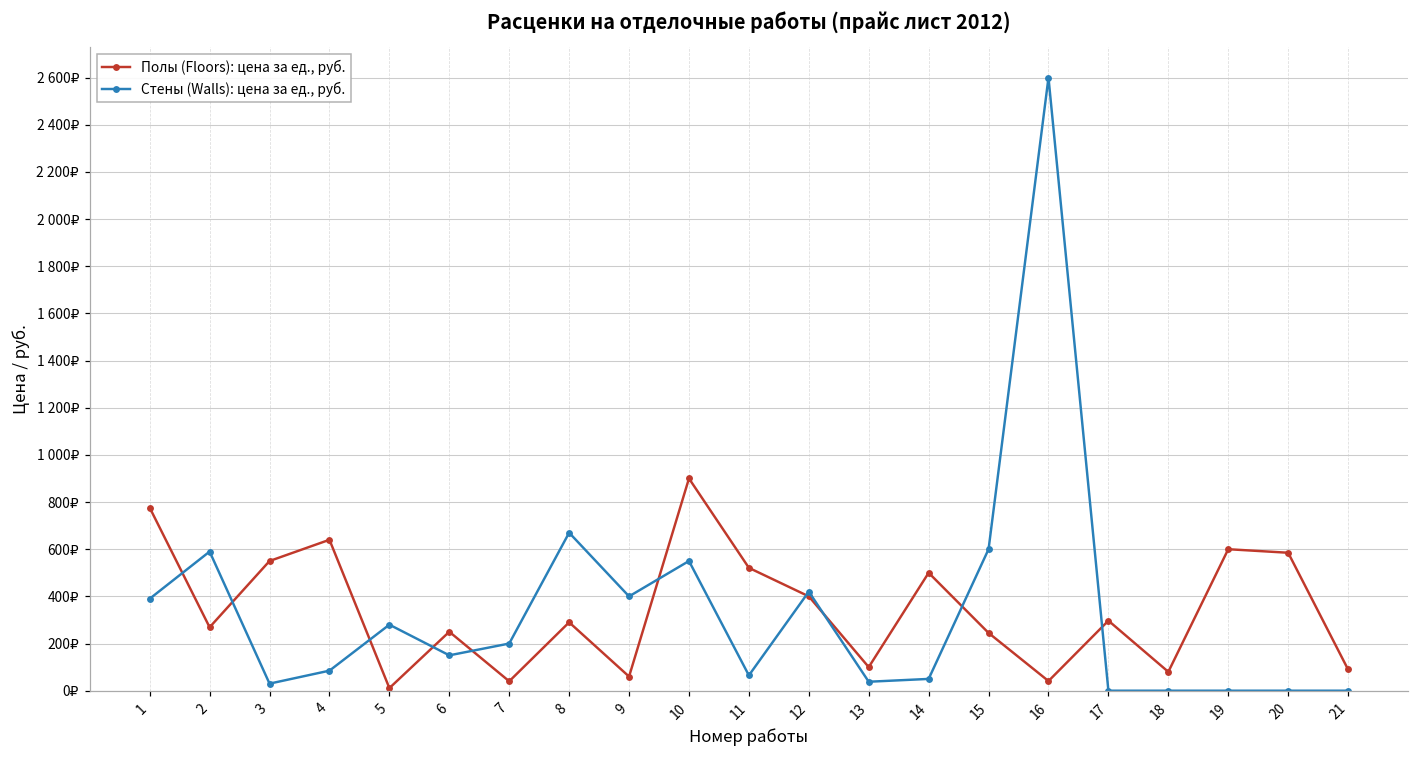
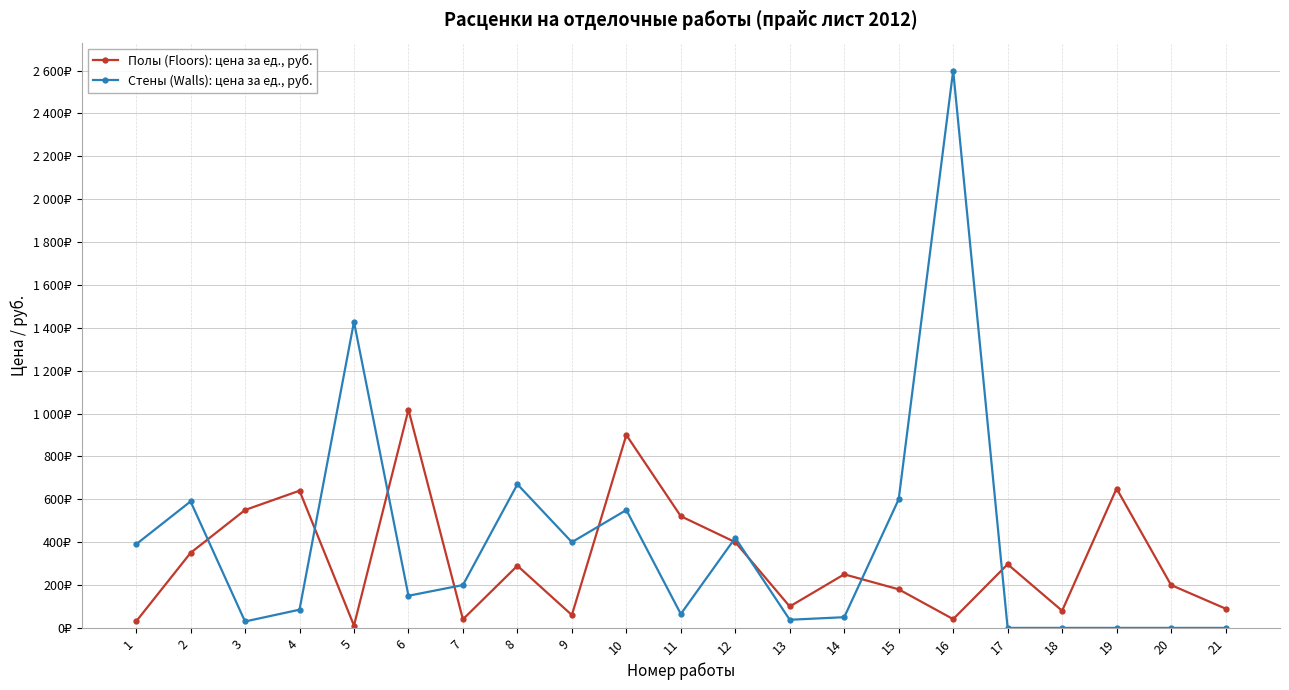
Полы (Floors): цена за ед., руб., 1: 780₽ -> 30₽
Полы (Floors): цена за ед., руб., 2: 270₽ -> 350₽
Стены (Walls): цена за ед., руб., 5: 280₽ -> 1430₽
Полы (Floors): цена за ед., руб., 6: 250₽ -> 1020₽
Полы (Floors): цена за ед., руб., 14: 500₽ -> 250₽
Полы (Floors): цена за ед., руб., 15: 250₽ -> 180₽
Полы (Floors): цена за ед., руб., 19: 600₽ -> 650₽
Полы (Floors): цена за ед., руб., 20: 590₽ -> 200₽
